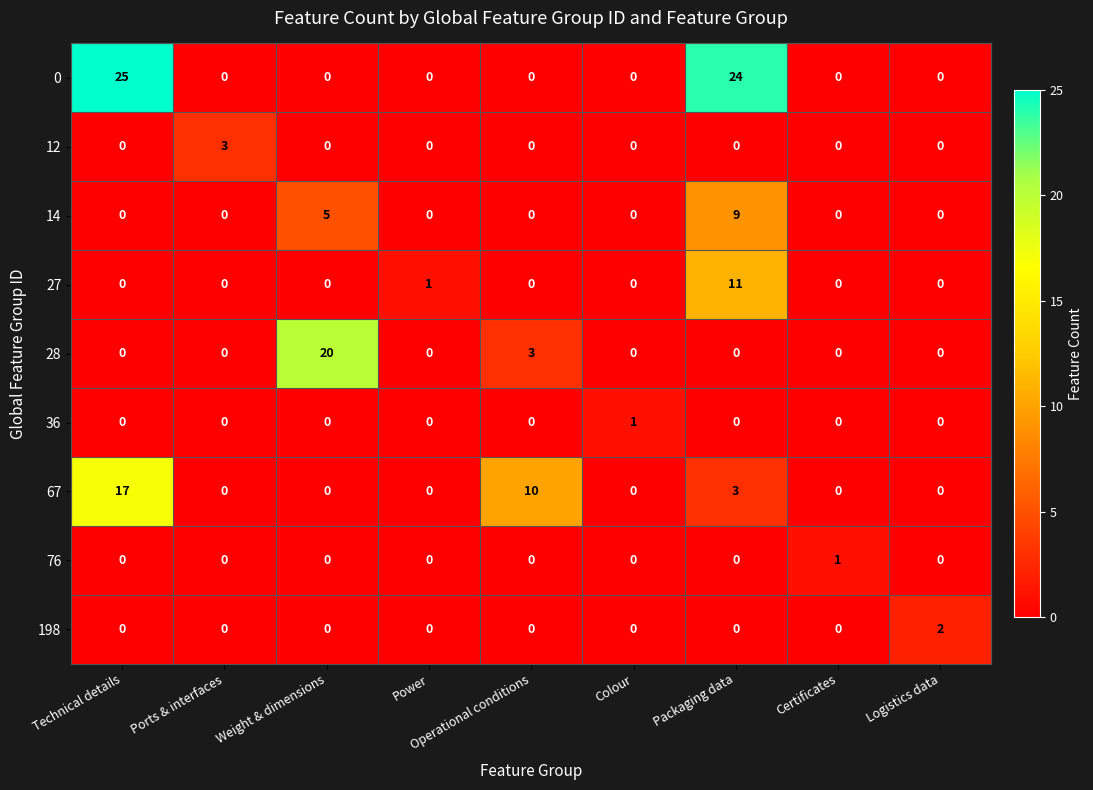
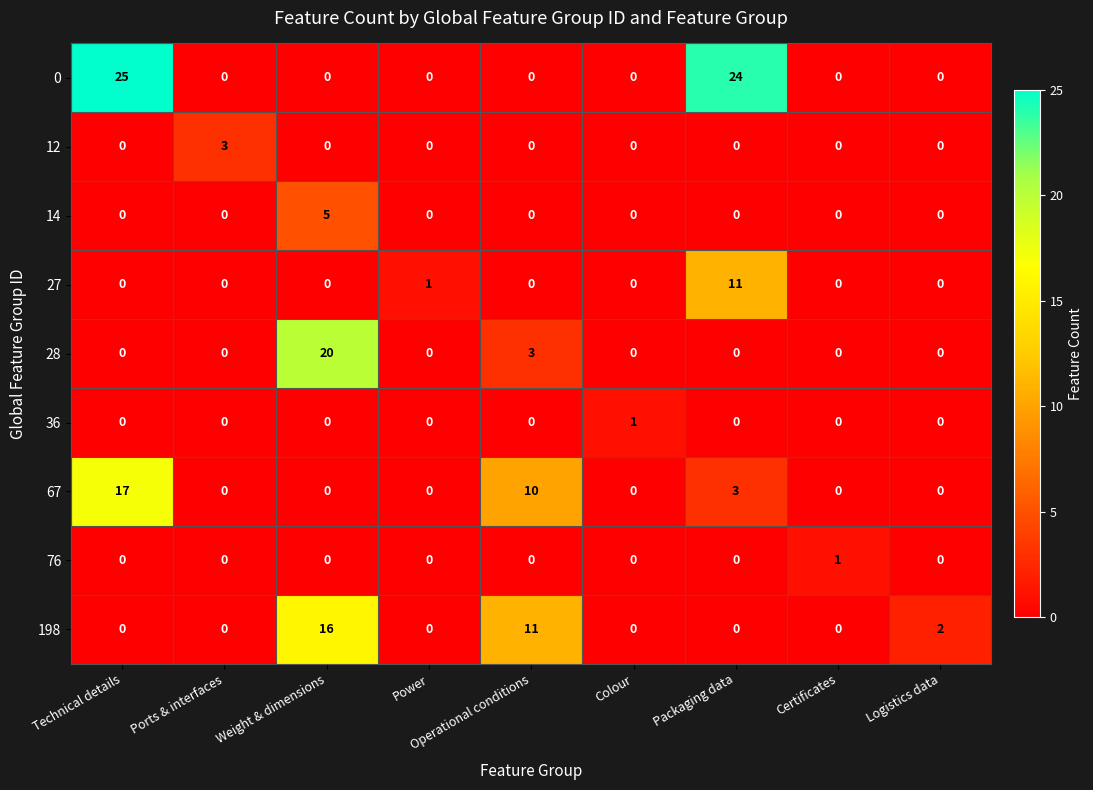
14, Packaging data: 9 -> 0
198, Weight & dimensions: 0 -> 16
198, Operational conditions: 0 -> 11
